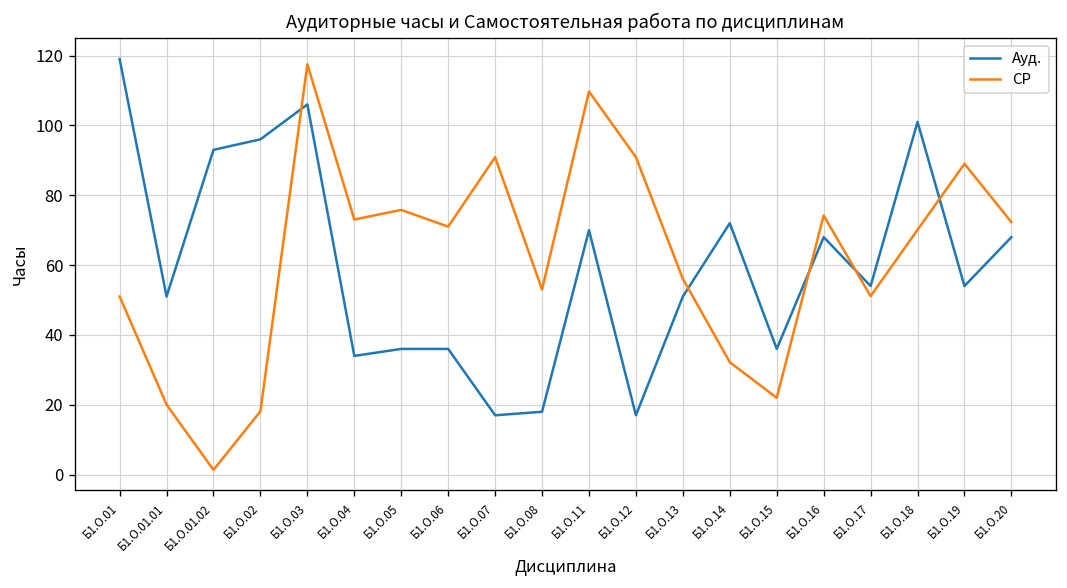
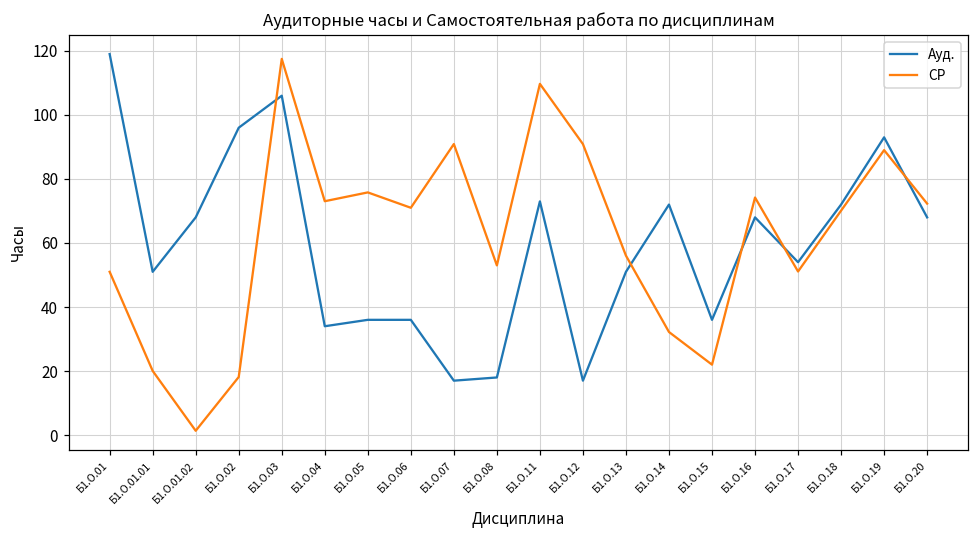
Ауд., Б1.О.01.02: 93 -> 68
Ауд., Б1.О.11: 70 -> 73
Ауд., Б1.О.18: 101 -> 72
Ауд., Б1.О.19: 54 -> 93
